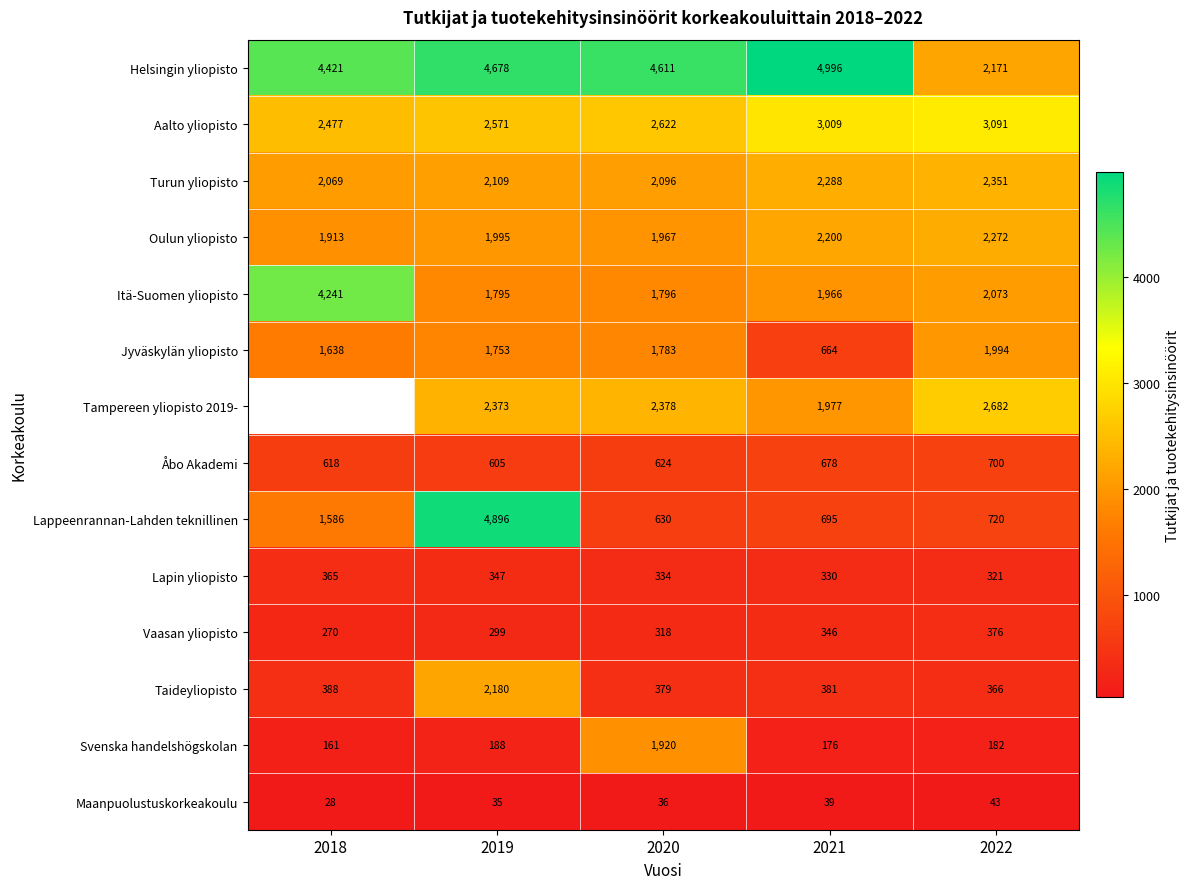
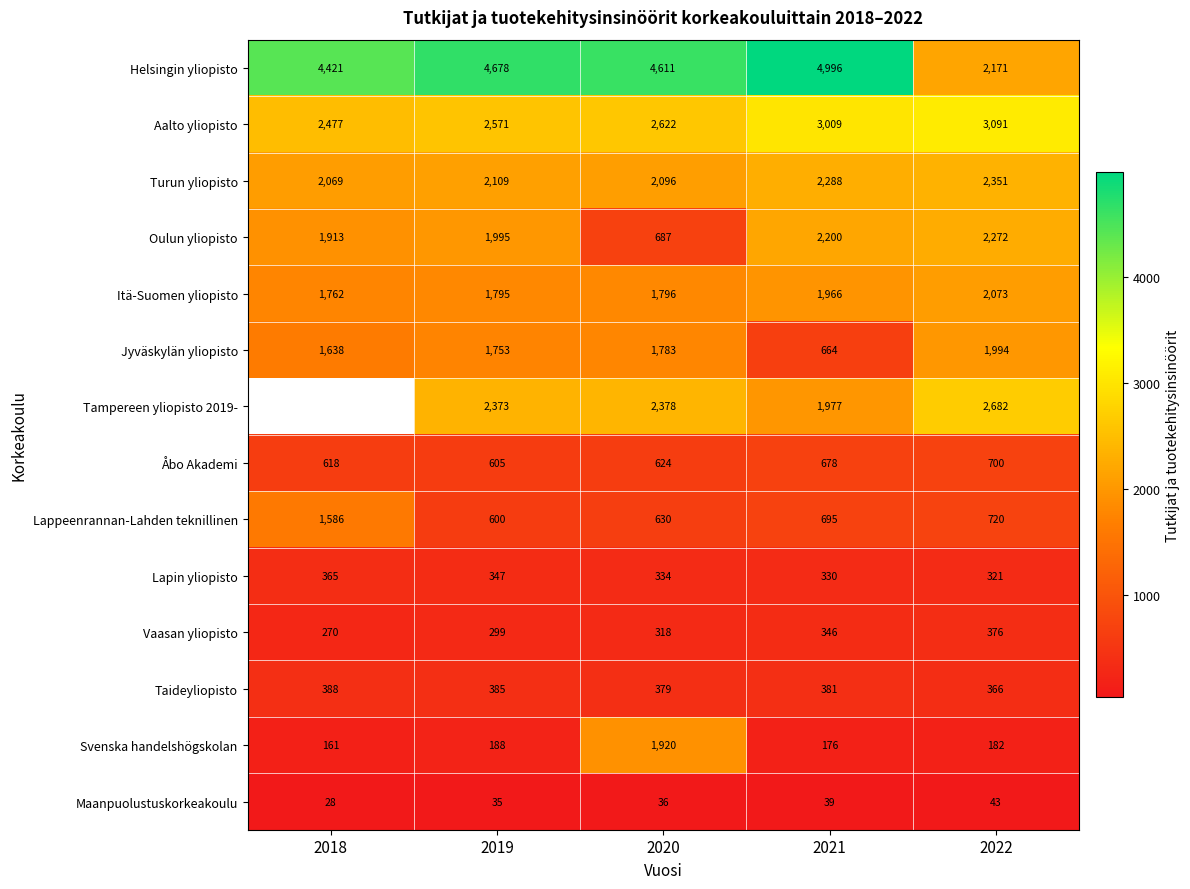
Oulun yliopisto, 2020: 1,967 -> 687
Itä-Suomen yliopisto, 2018: 4,241 -> 1,762
Lappeenrannan-Lahden teknillinen, 2019: 4,896 -> 600
Taideyliopisto, 2019: 2,180 -> 385
